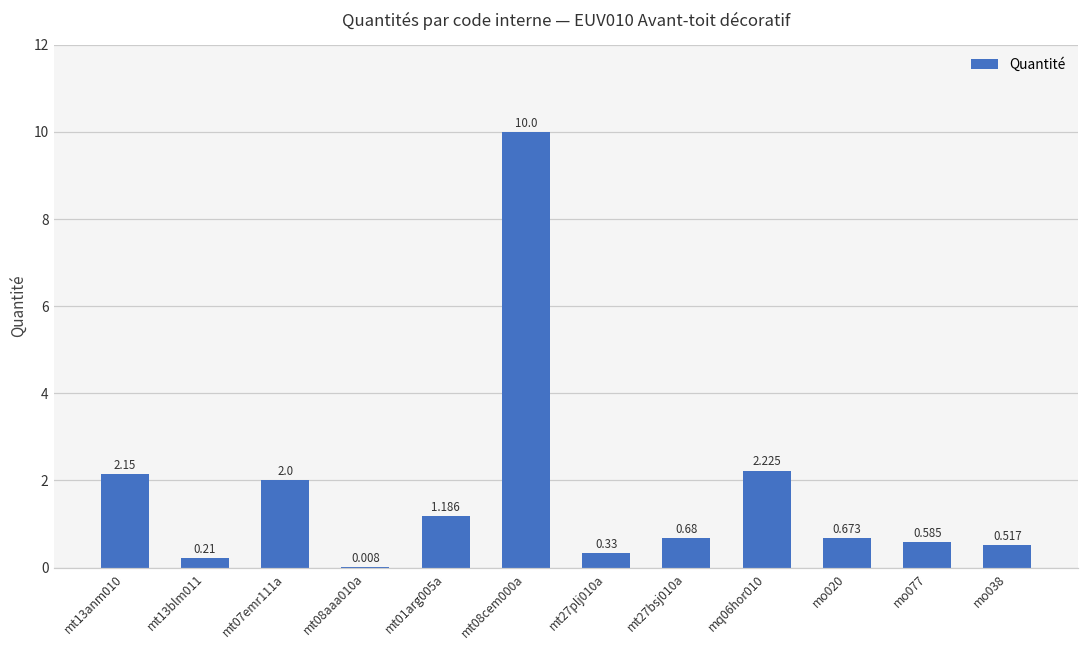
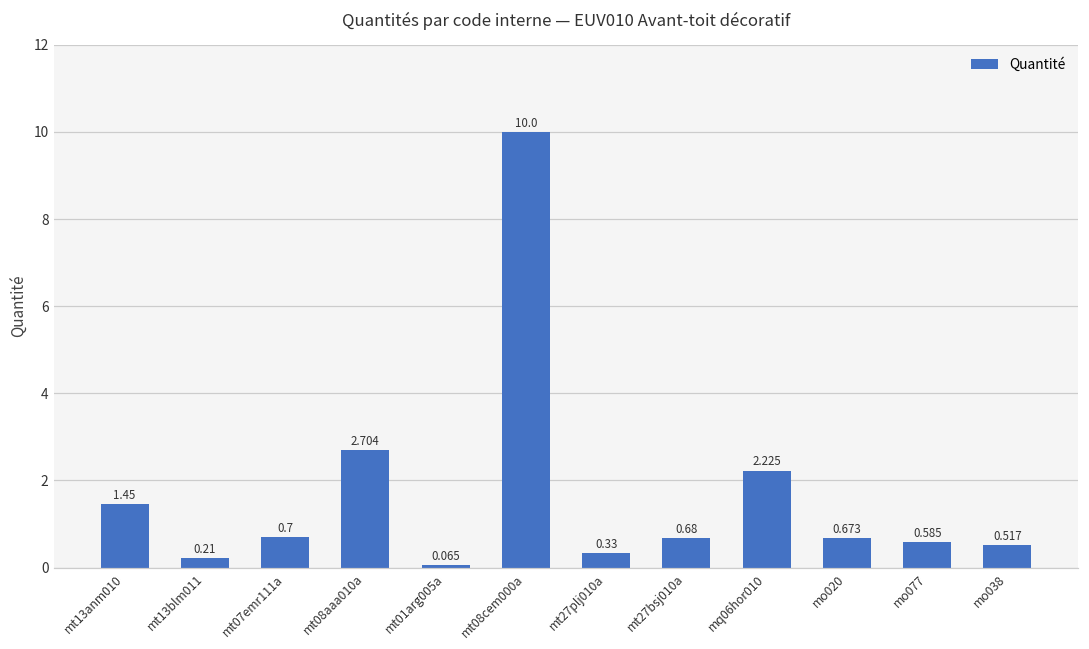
mt13anm010: 2.15 -> 1.45
mt07emr111a: 2.0 -> 0.7
mt08aaa010a: 0.008 -> 2.704
mt01arg005a: 1.186 -> 0.065
